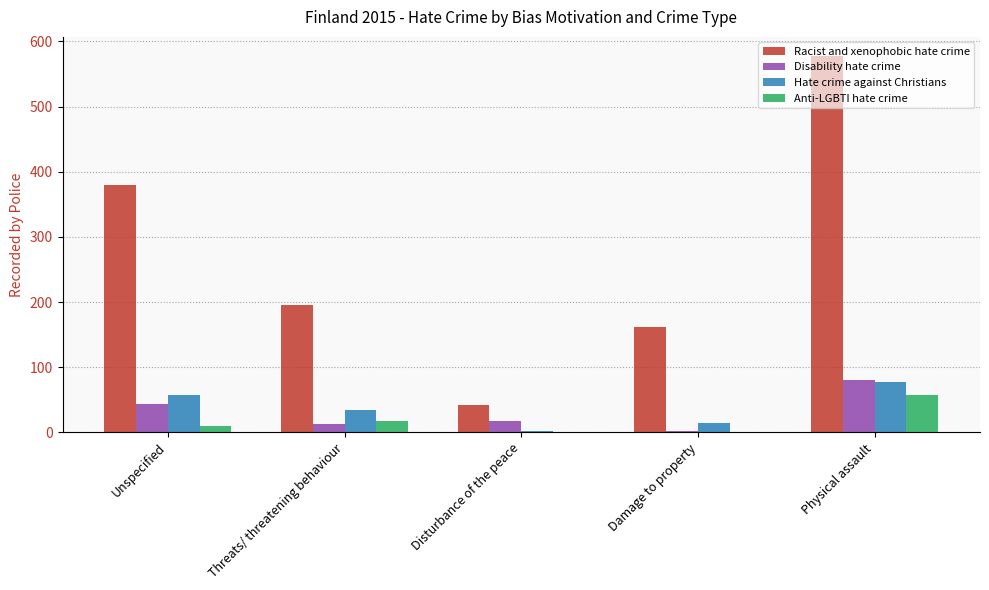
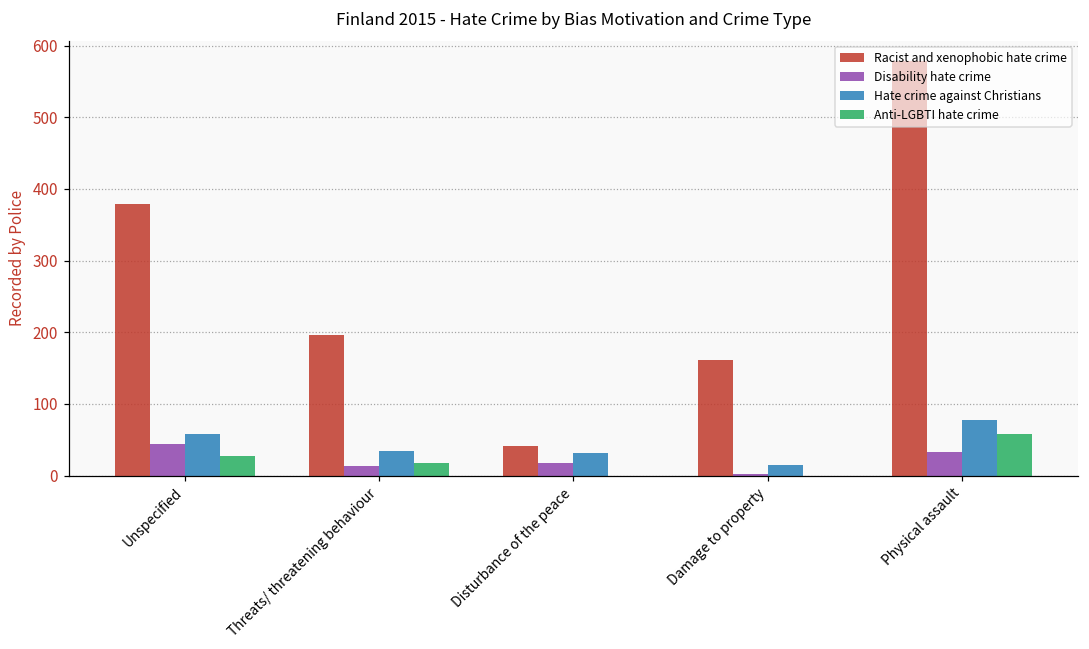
Anti-LGBTI hate crime, Unspecified: 10 -> 30
Hate crime against Christians, Disturbance of the peace: 0 -> 30
Disability hate crime, Physical assault: 80 -> 30
